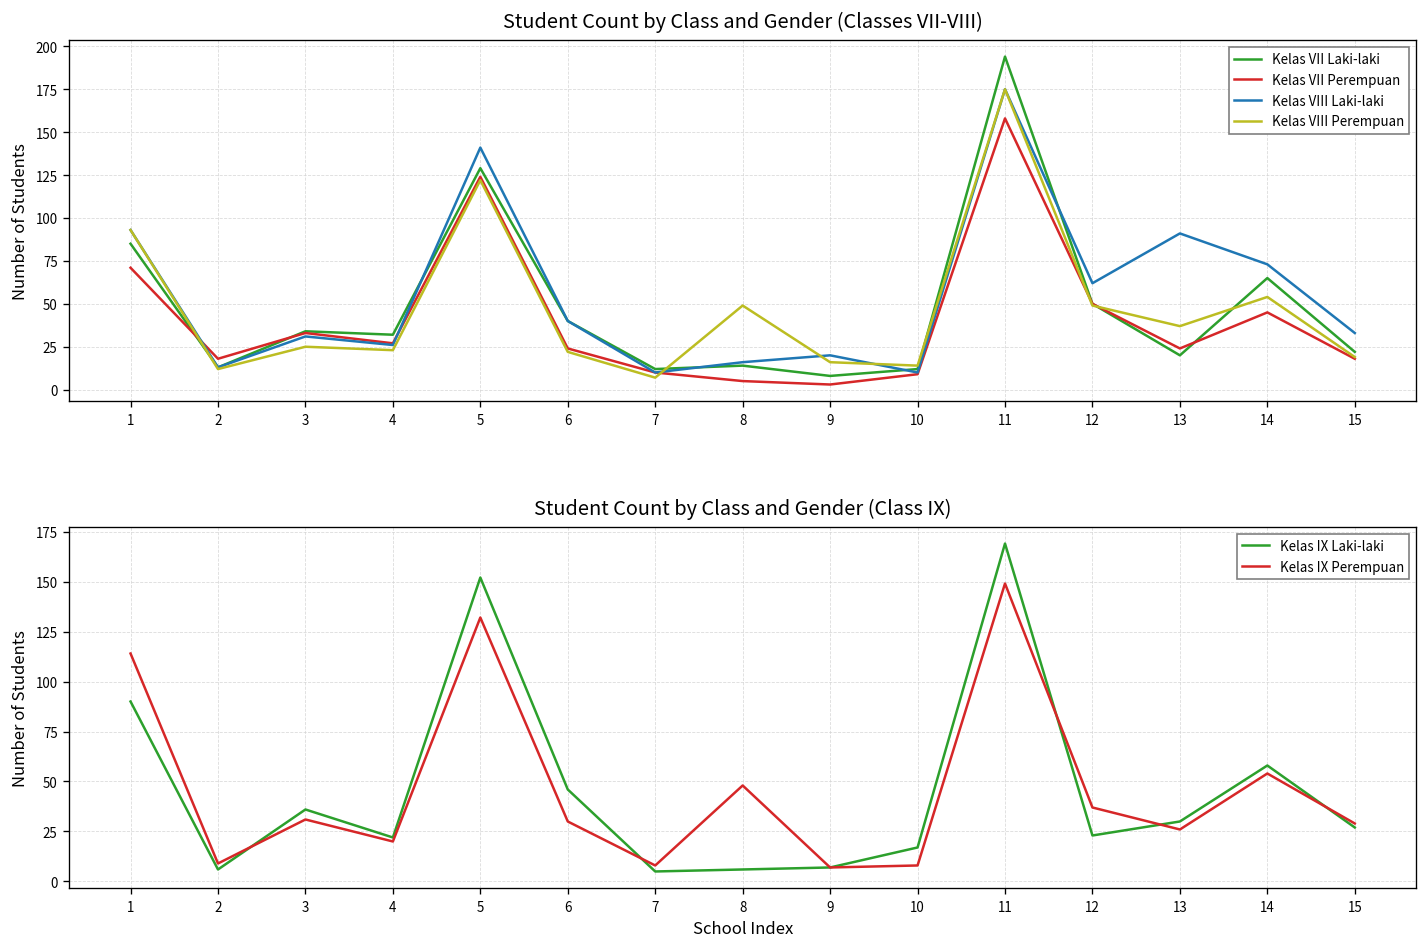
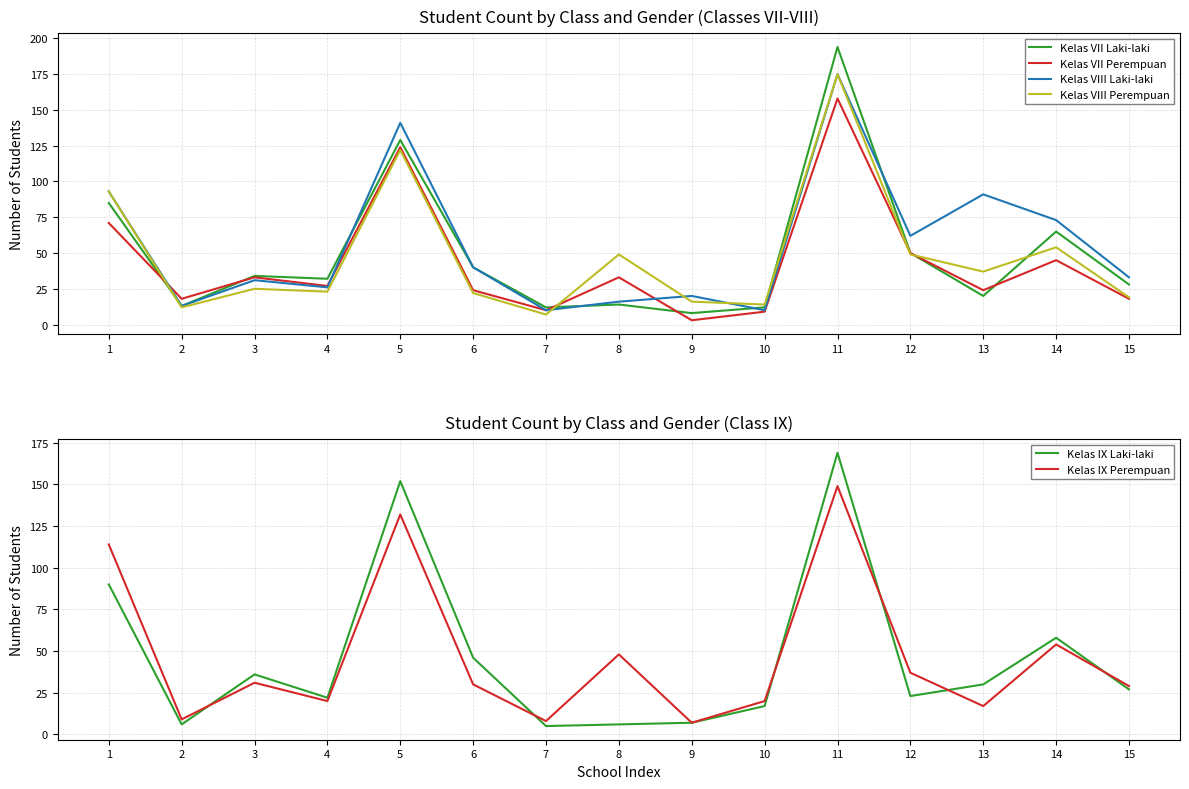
Student Count by Class and Gender (Classes VII-VIII), Kelas VII Perempuan, 8: 5 -> 33
Student Count by Class and Gender (Classes VII-VIII), Kelas VII Laki-laki, 15: 22 -> 28
Student Count by Class and Gender (Class IX), Kelas IX Perempuan, 10: 8 -> 20
Student Count by Class and Gender (Class IX), Kelas IX Perempuan, 13: 26 -> 17
